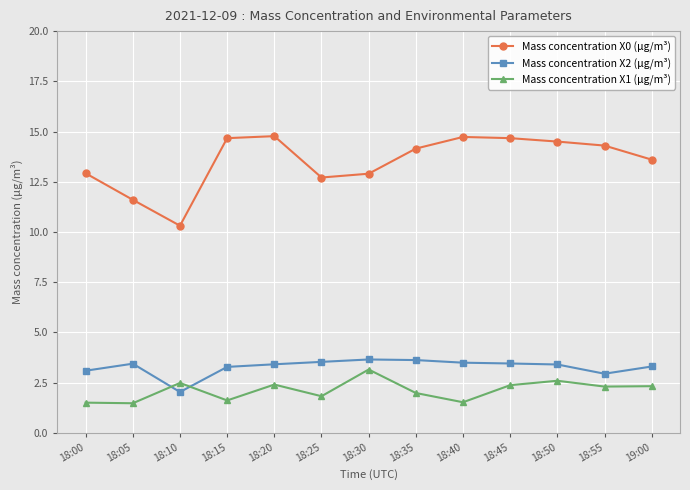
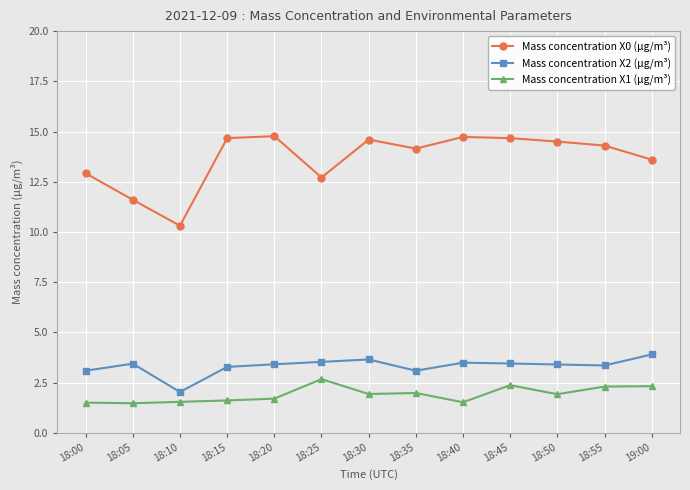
Mass concentration X1 (μg/m³), 18:10: 2.5 -> 1.5
Mass concentration X1 (μg/m³), 18:20: 2.4 -> 1.7
Mass concentration X1 (μg/m³), 18:25: 1.8 -> 2.7
Mass concentration X0 (μg/m³), 18:30: 12.9 -> 14.6
Mass concentration X1 (μg/m³), 18:30: 3.2 -> 1.9
Mass concentration X2 (μg/m³), 18:35: 3.6 -> 3.1
Mass concentration X1 (μg/m³), 18:50: 2.6 -> 1.9
Mass concentration X2 (μg/m³), 18:55: 2.9 -> 3.4
Mass concentration X2 (μg/m³), 19:00: 3.3 -> 3.9
